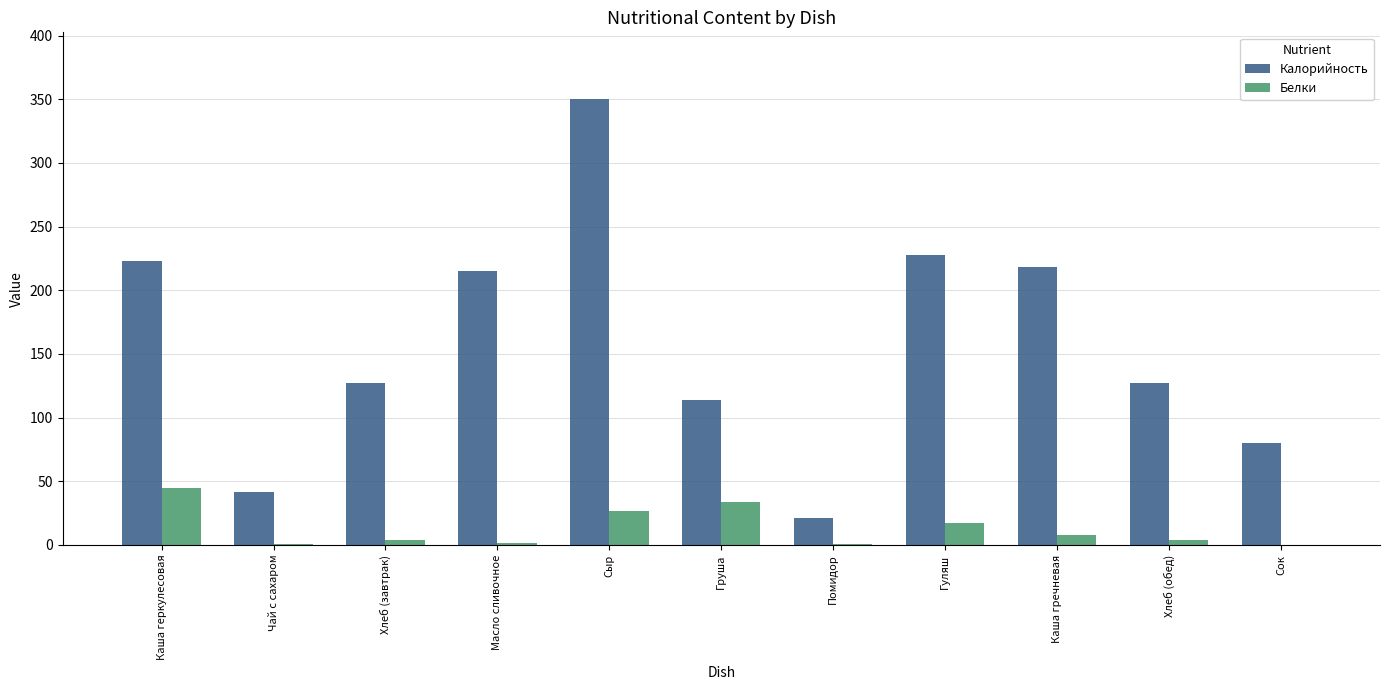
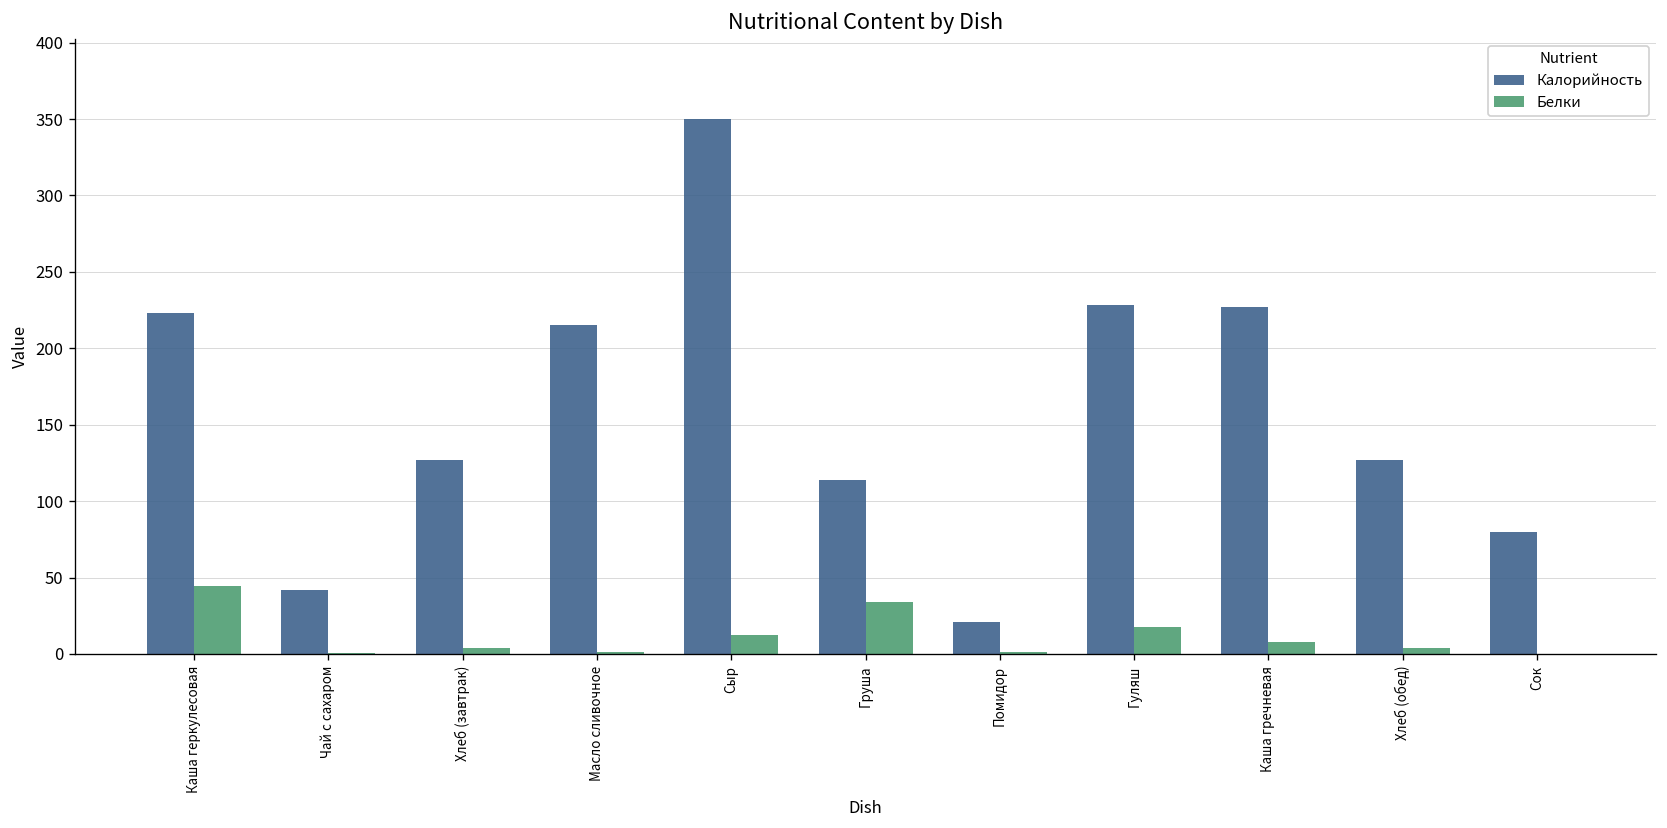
Белки, Сыр: 26 -> 12
Калорийность, Каша гречневая: 218 -> 227
